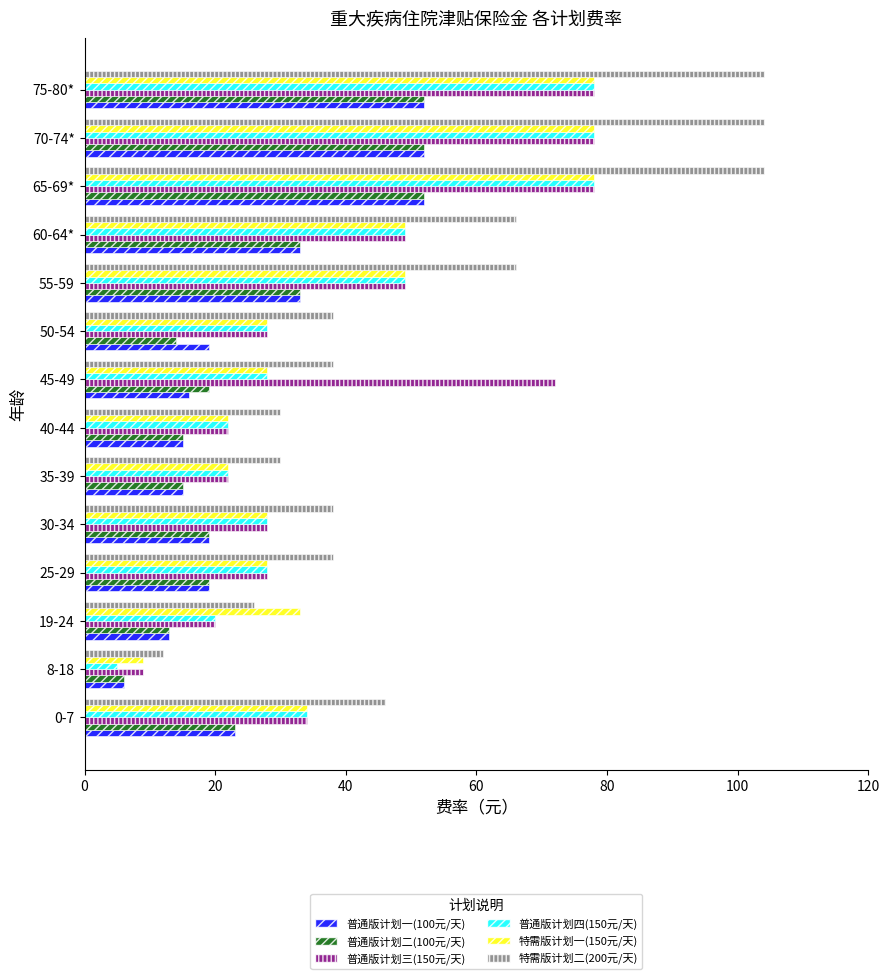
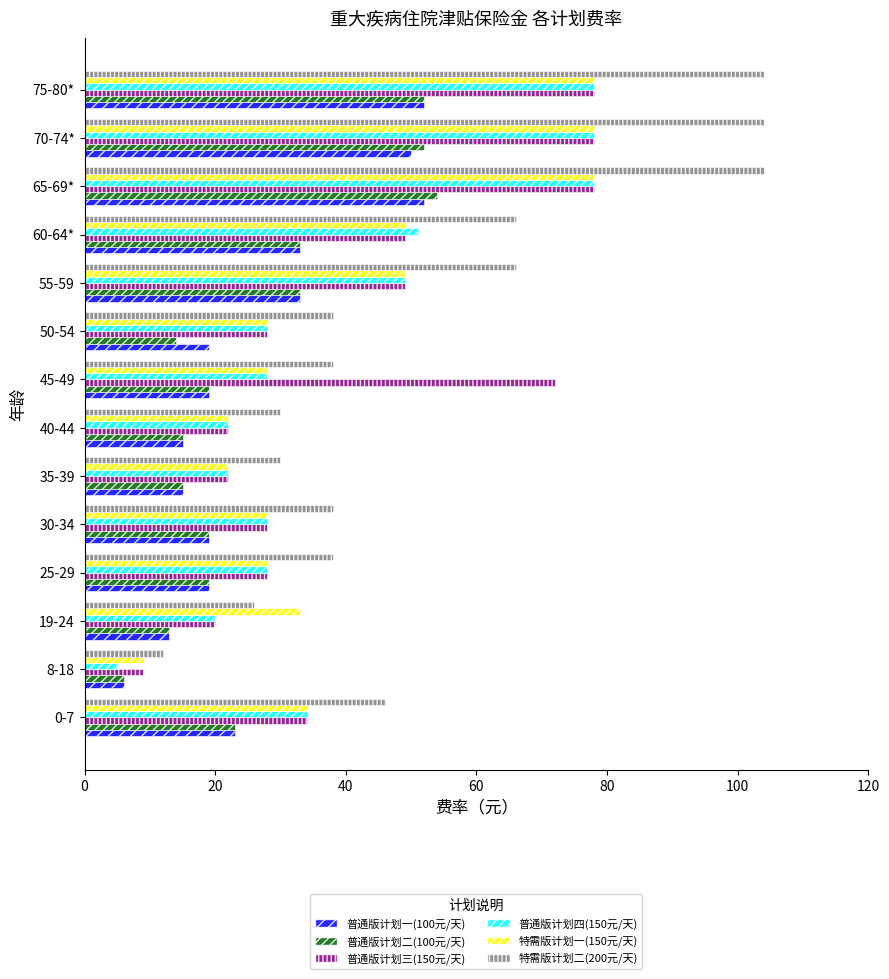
普通版计划一(100元/天), 70-74*: 52 -> 50
普通版计划二(100元/天), 65-69*: 52 -> 54
普通版计划四(150元/天), 60-64*: 49 -> 51
普通版计划一(100元/天), 45-49: 16 -> 19
